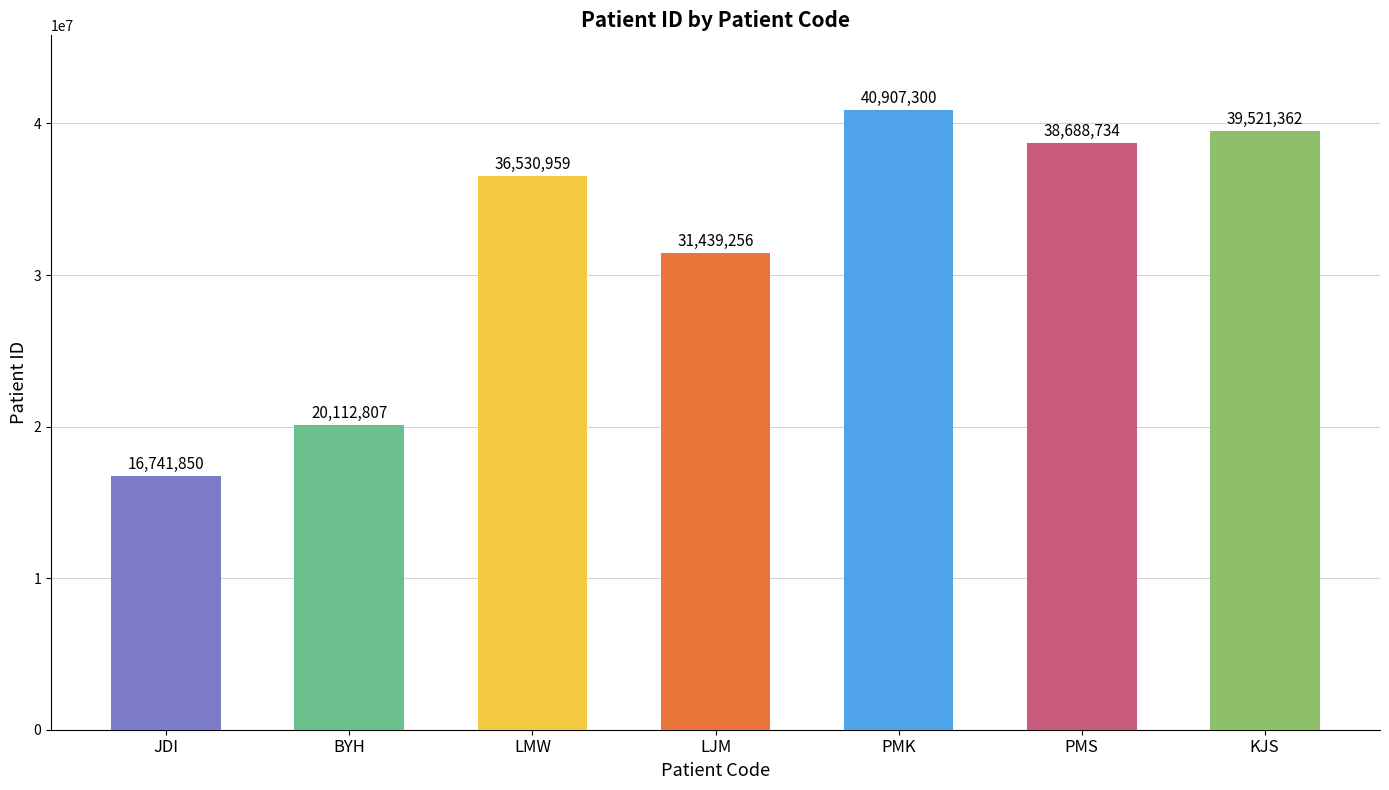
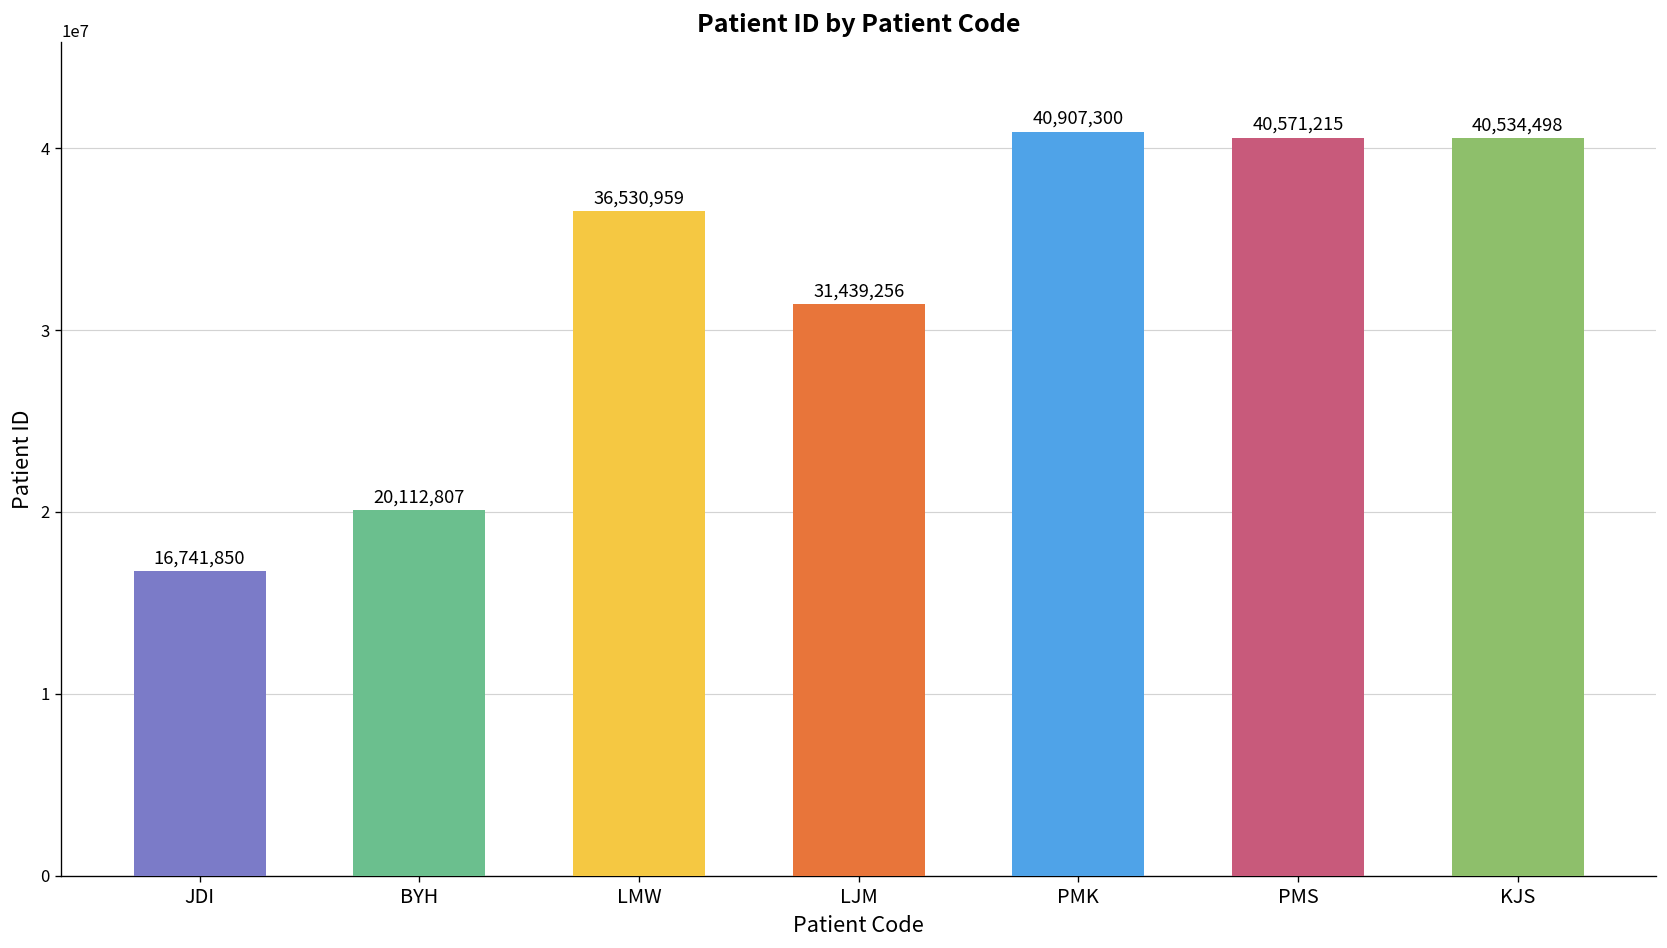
PMS: 38,688,734 -> 40,571,215
KJS: 39,521,362 -> 40,534,498
